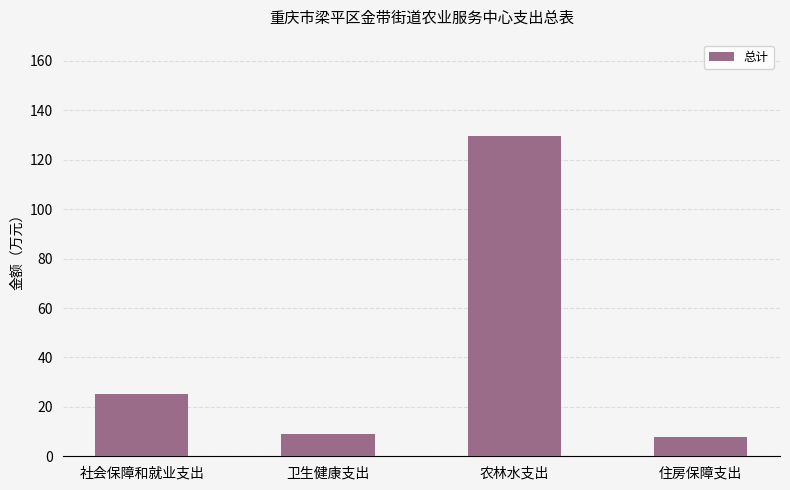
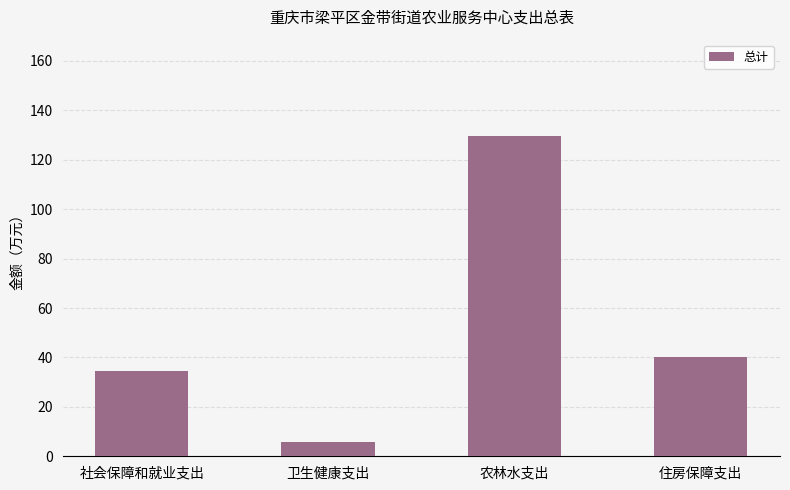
社会保障和就业支出: 25 -> 35
卫生健康支出: 9 -> 6
住房保障支出: 8 -> 40
